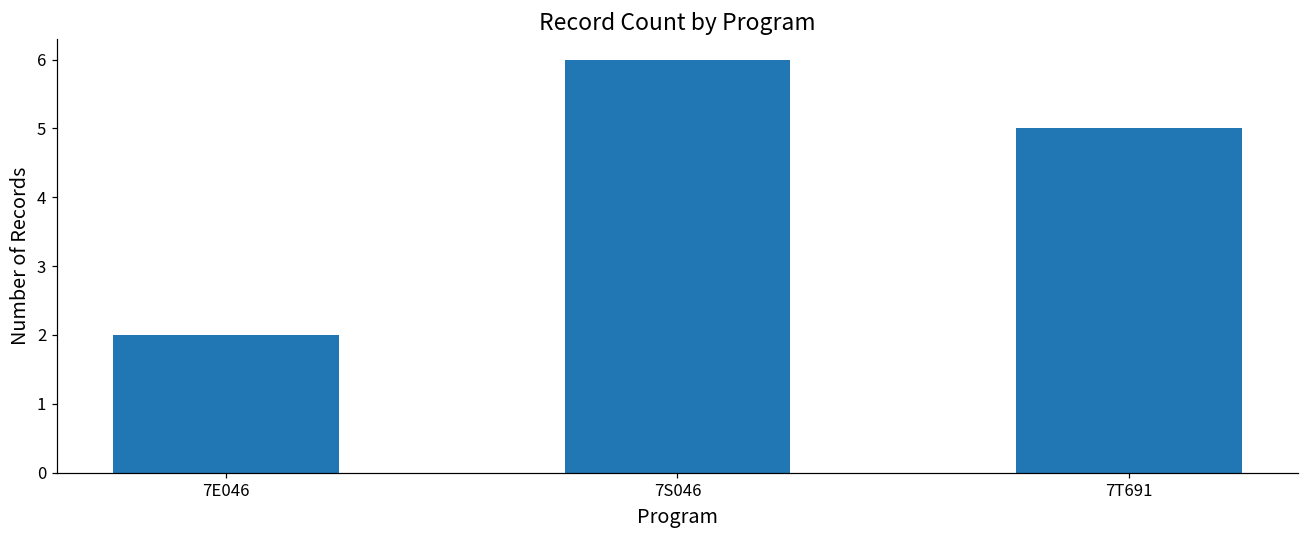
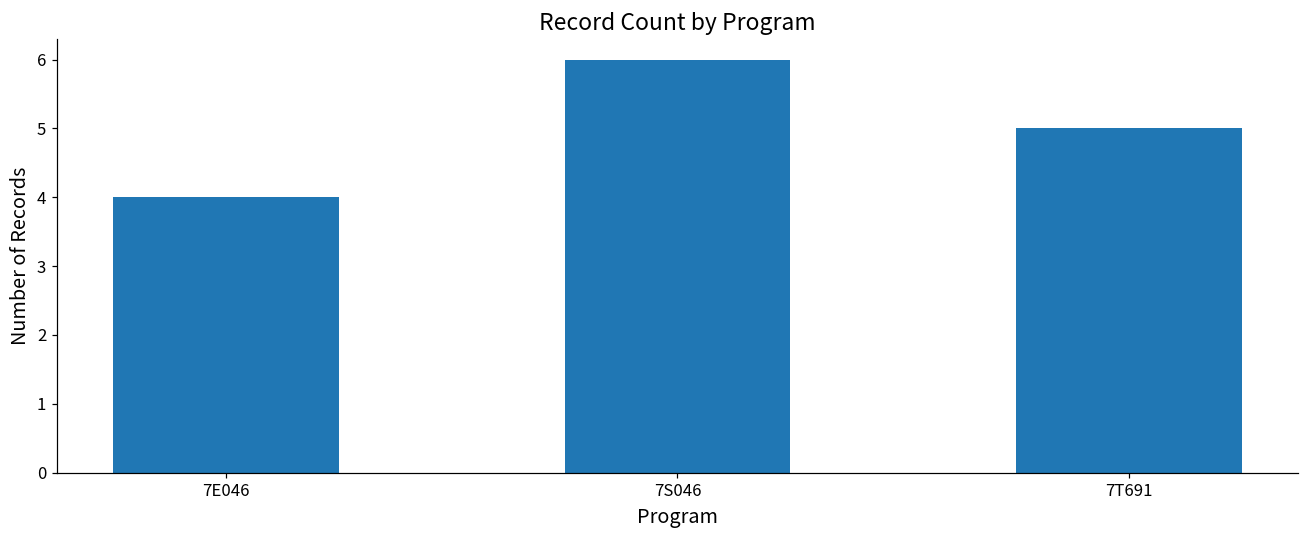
7E046: 2 -> 4
